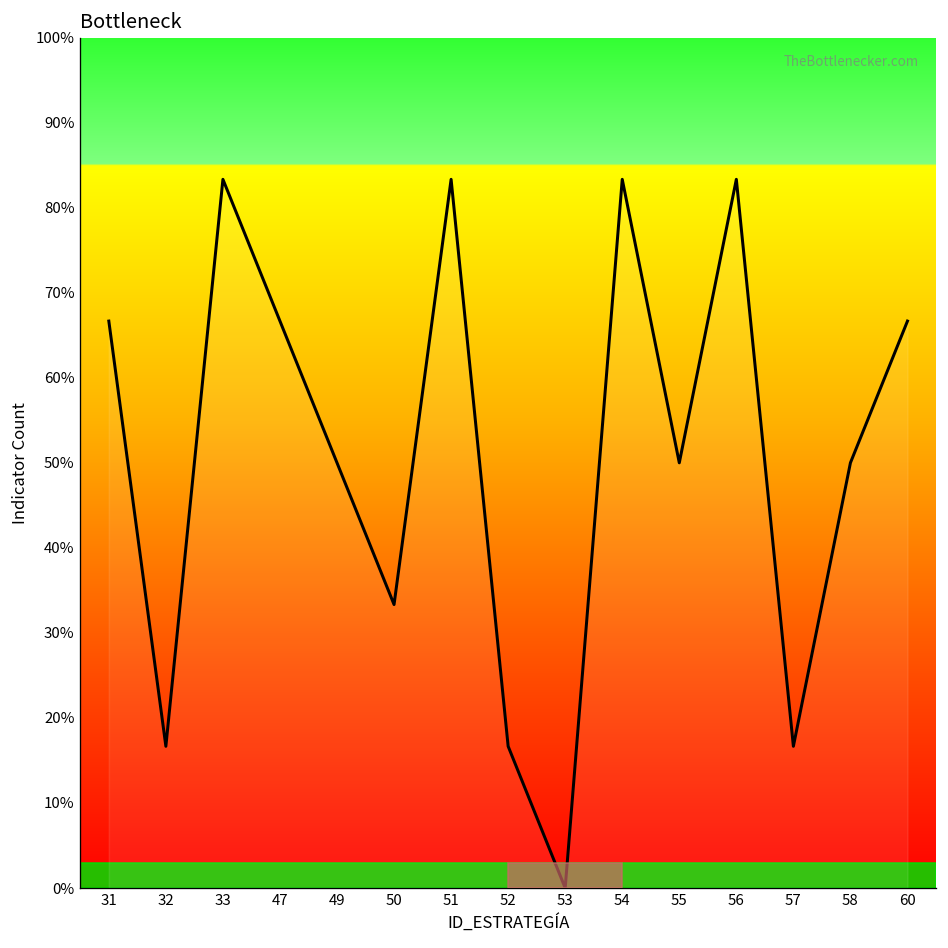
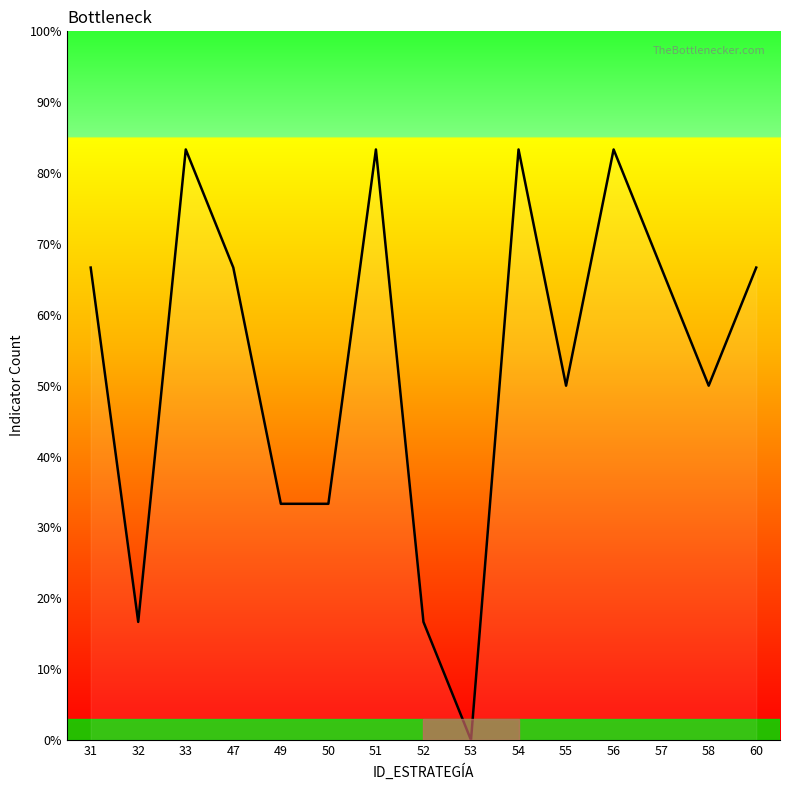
49: 50% -> 33%
57: 17% -> 67%
